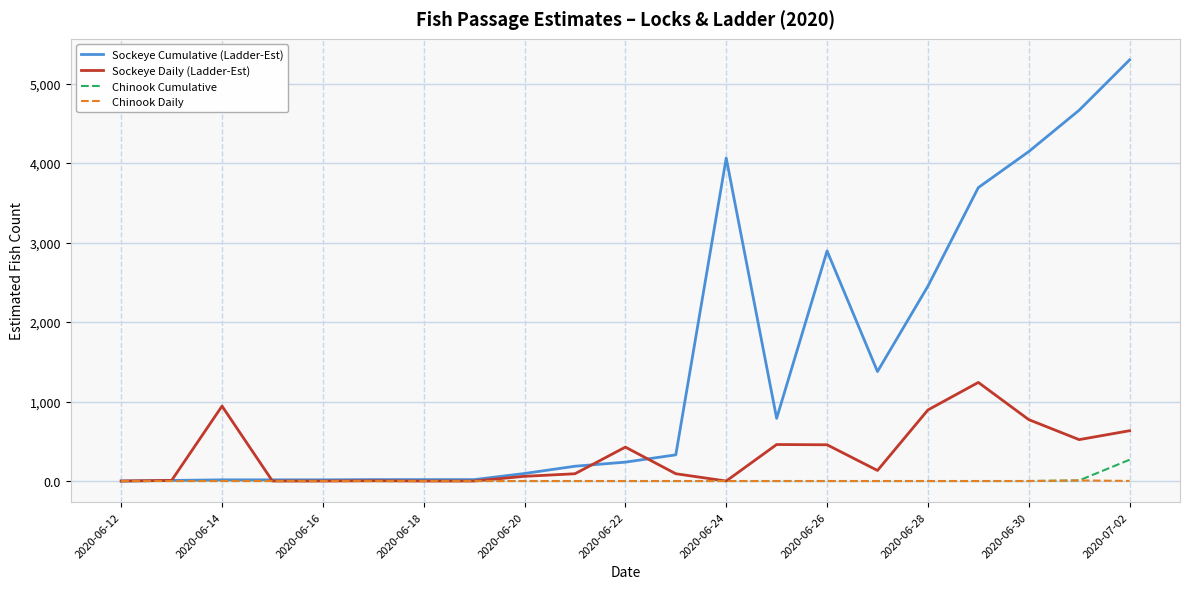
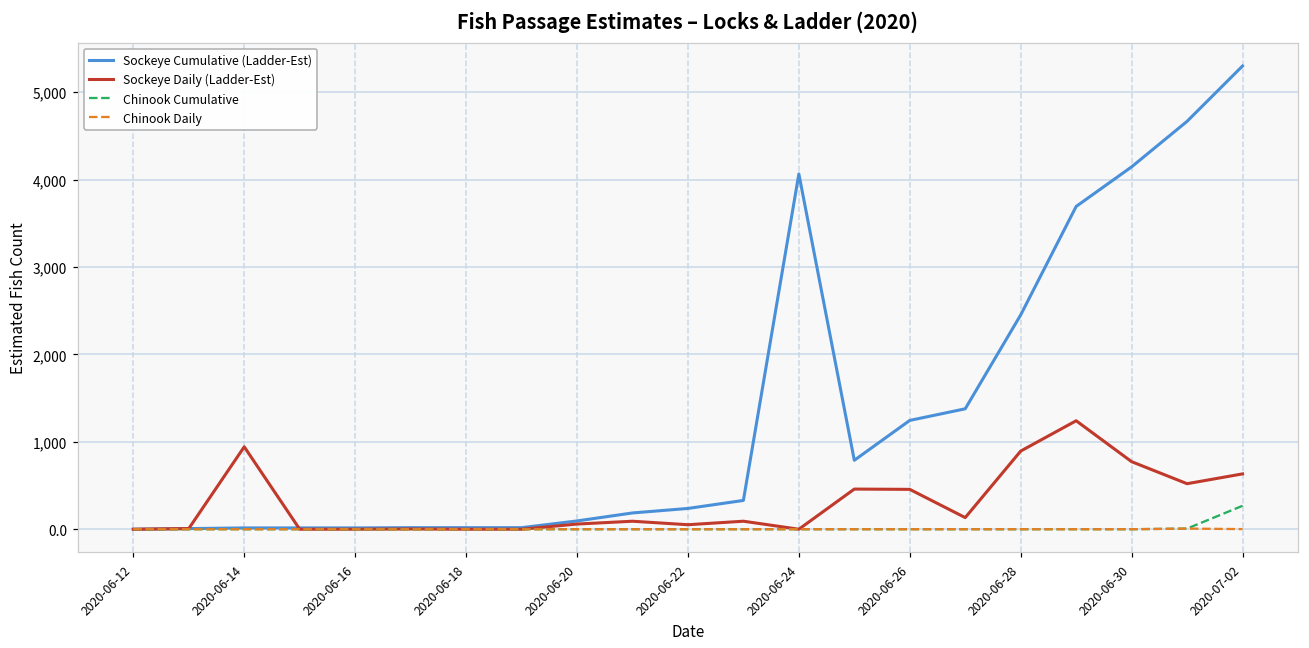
Sockeye Daily (Ladder-Est), 2020-06-22: 400 -> 100
Sockeye Cumulative (Ladder-Est), 2020-06-26: 2,900 -> 1,200
